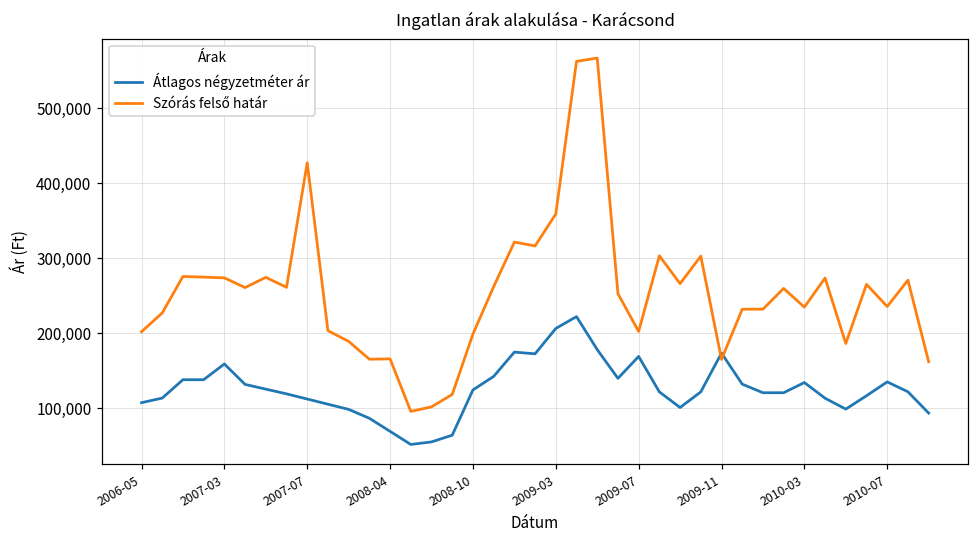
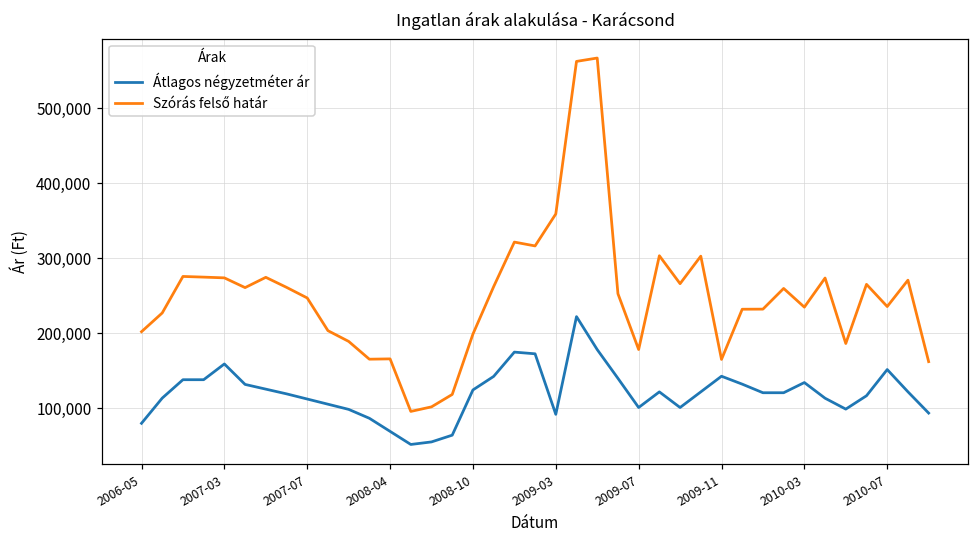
Átlagos négyzetméter ár, 2006-05: 110,000 -> 80,000
Szórás felső határ, 2007-07: 430,000 -> 250,000
Átlagos négyzetméter ár, 2009-03: 210,000 -> 90,000
Átlagos négyzetméter ár, 2009-07: 170,000 -> 100,000
Szórás felső határ, 2009-07: 200,000 -> 180,000
Átlagos négyzetméter ár, 2009-11: 170,000 -> 140,000
Átlagos négyzetméter ár, 2010-07: 130,000 -> 150,000
